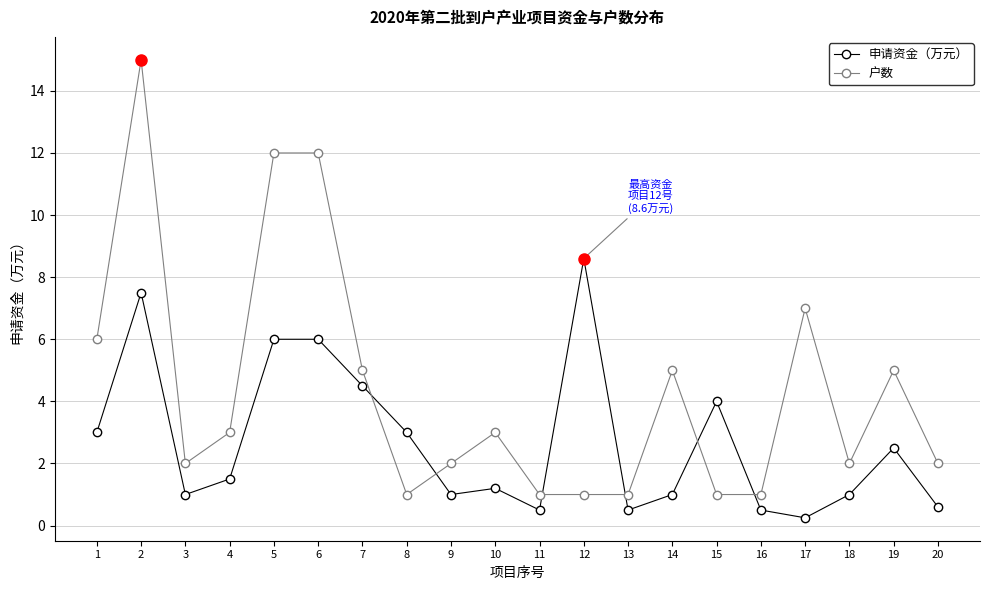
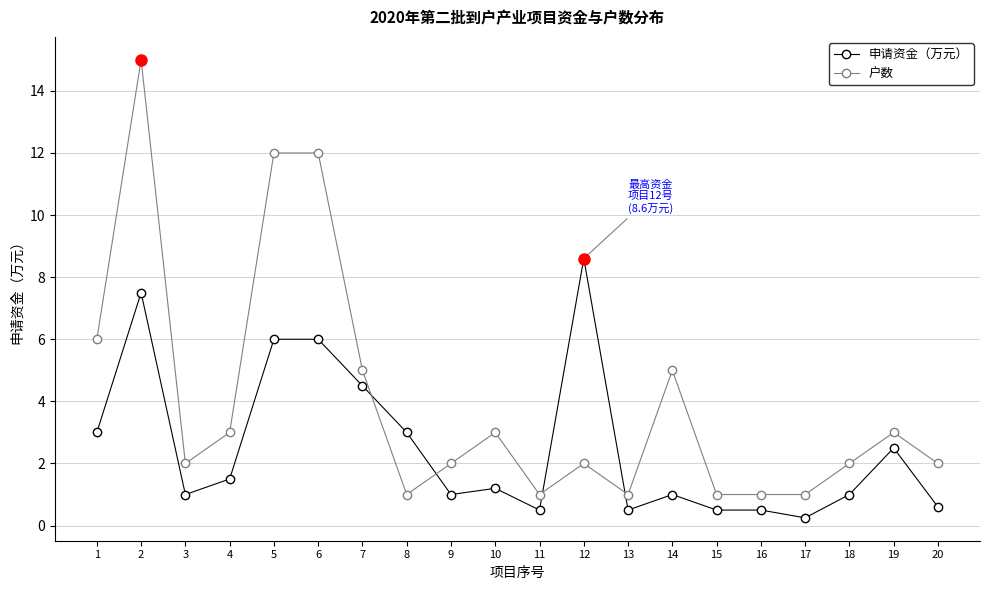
户数, 12: 1 -> 2
申请资金（万元）, 15: 4.0 -> 0.5
户数, 17: 7 -> 1
户数, 19: 5 -> 3
